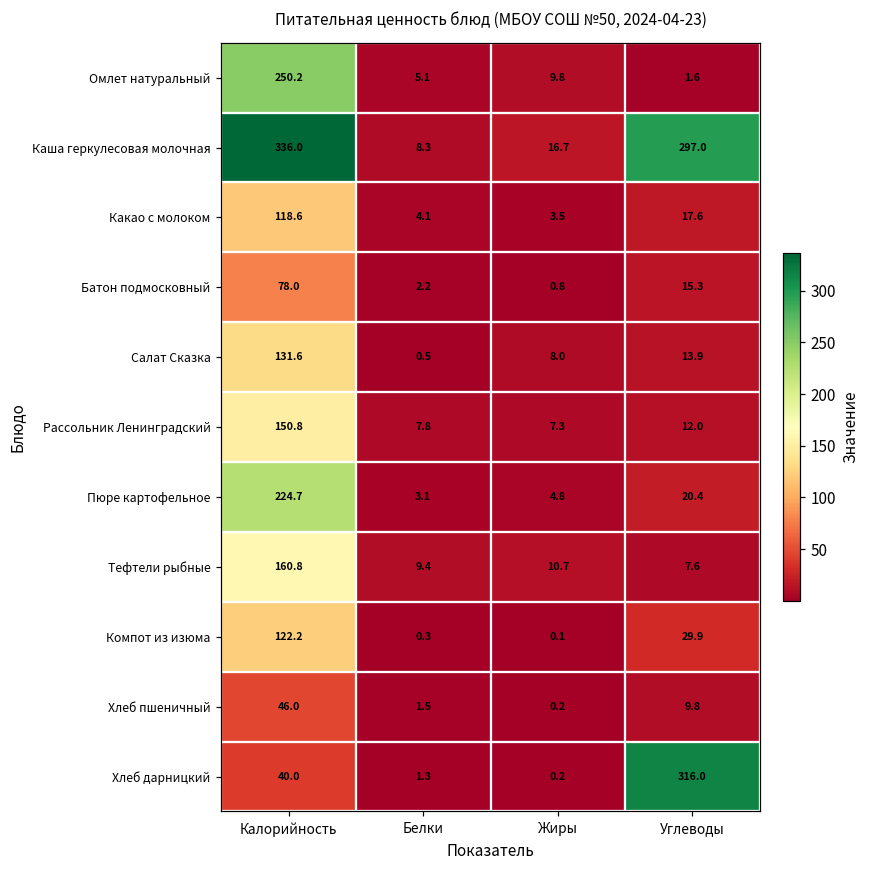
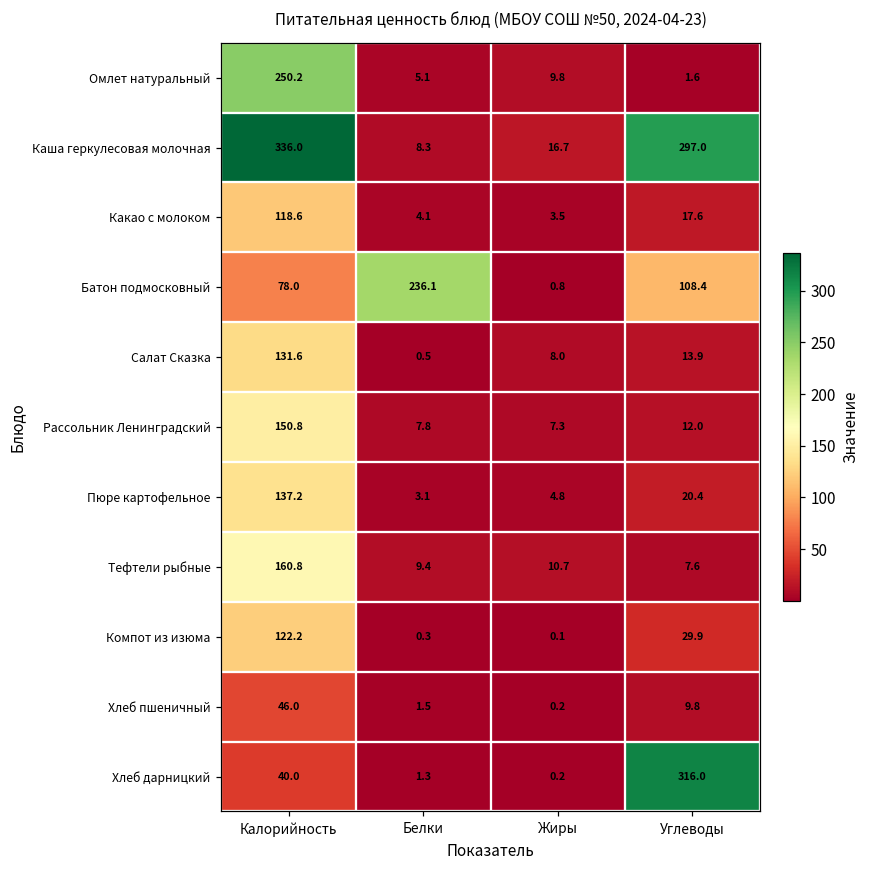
Батон подмосковный, Белки: 2.2 -> 236.1
Батон подмосковный, Углеводы: 15.3 -> 108.4
Пюре картофельное, Калорийность: 224.7 -> 137.2
